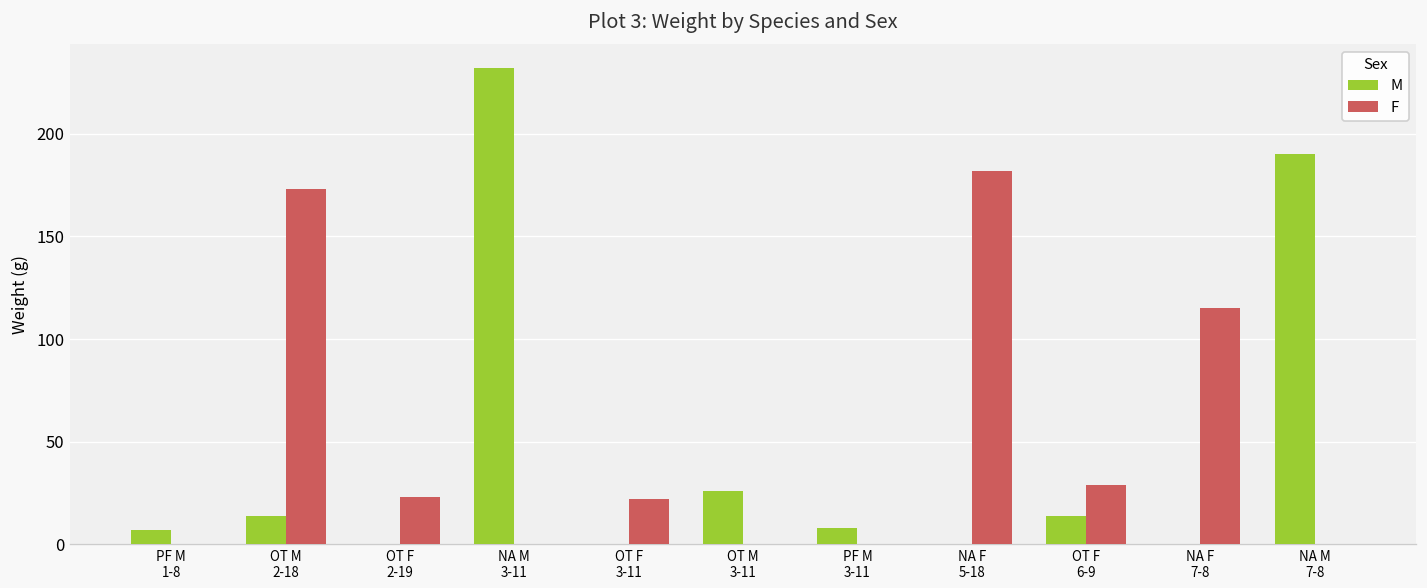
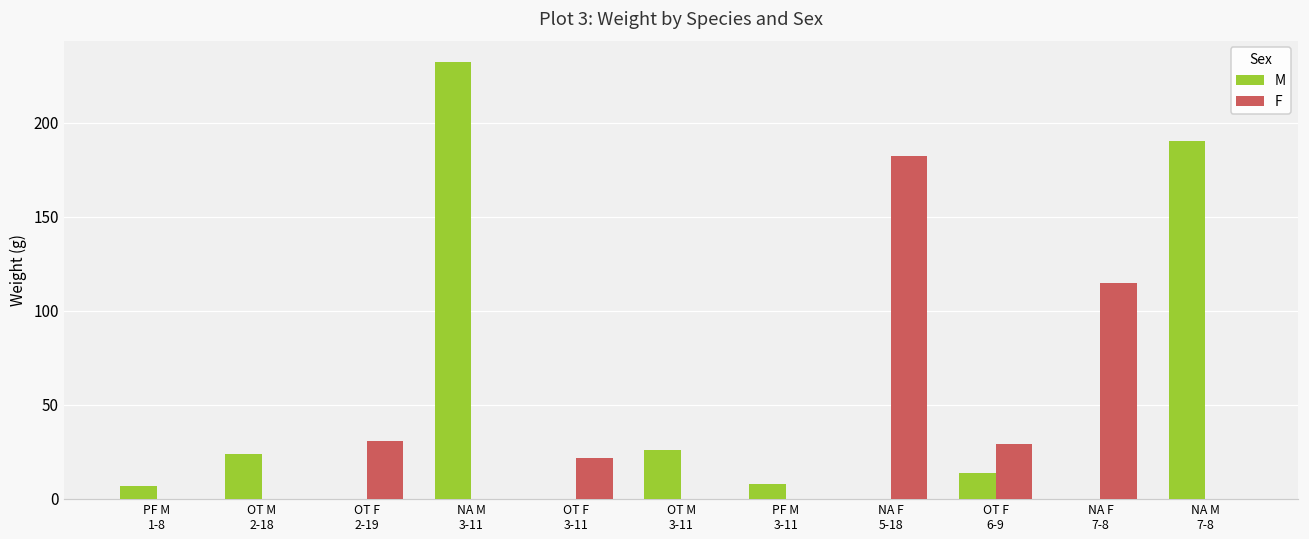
M, OT M 2-18: 14 -> 24
F, OT M 2-18: 173 -> 0
F, OT F 2-19: 23 -> 31
